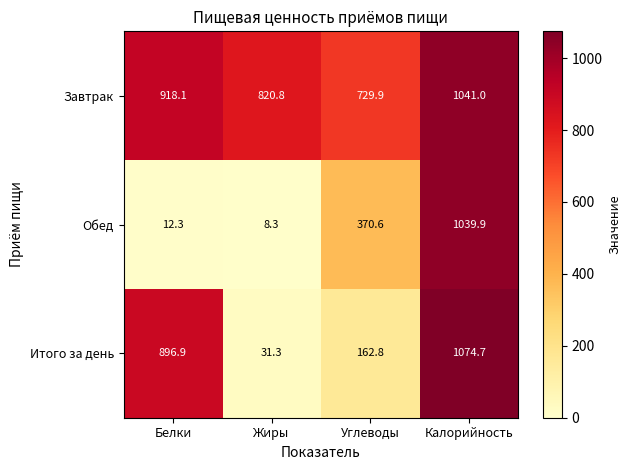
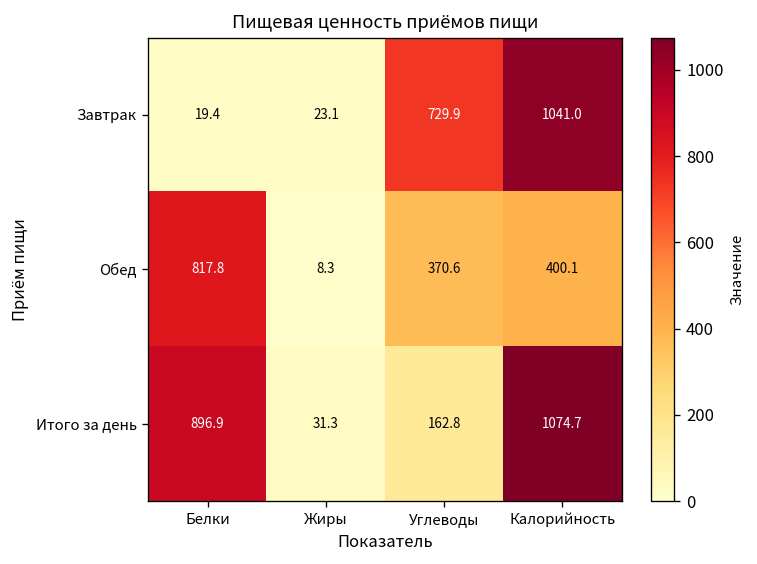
Завтрак, Белки: 918.1 -> 19.4
Завтрак, Жиры: 820.8 -> 23.1
Обед, Белки: 12.3 -> 817.8
Обед, Калорийность: 1039.9 -> 400.1
